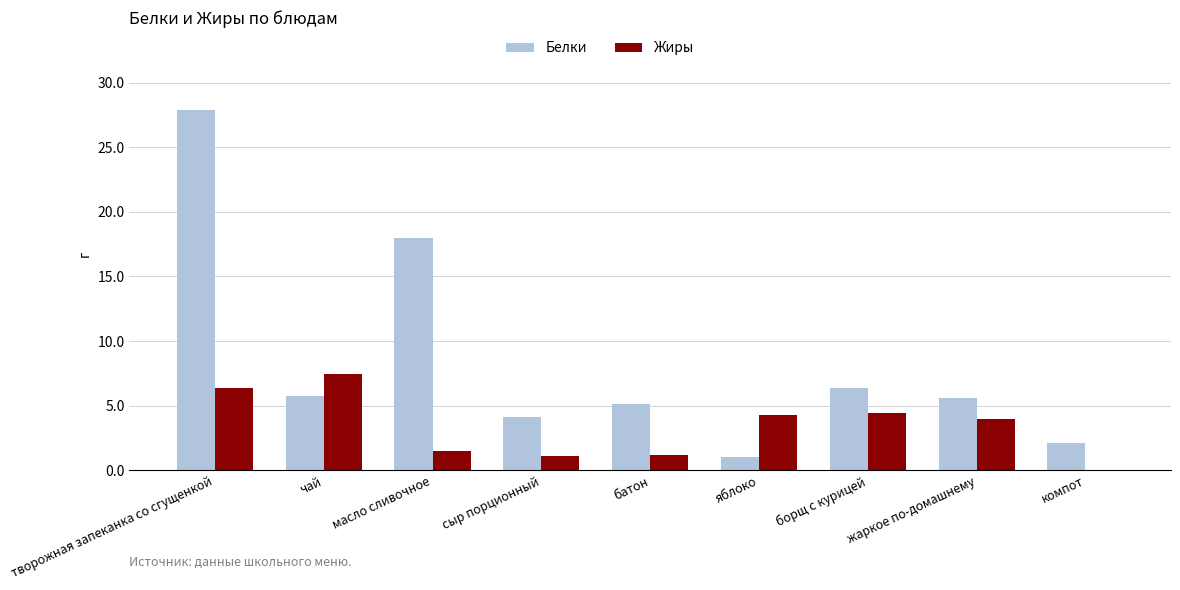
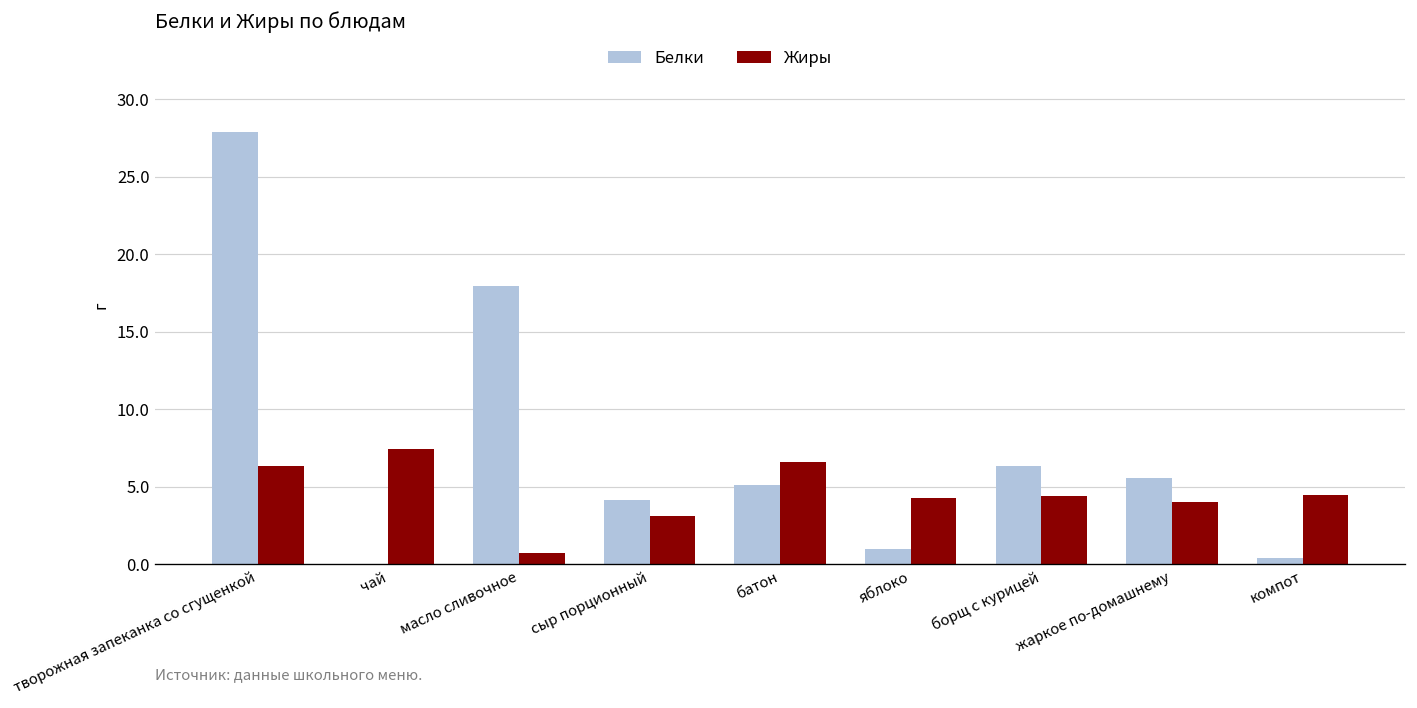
Белки, чай: 5.8 -> 0.1
Жиры, масло сливочное: 1.5 -> 0.7
Жиры, сыр порционный: 1.1 -> 3.1
Жиры, батон: 1.2 -> 6.6
Белки, компот: 2.1 -> 0.4
Жиры, компот: 0.0 -> 4.5
